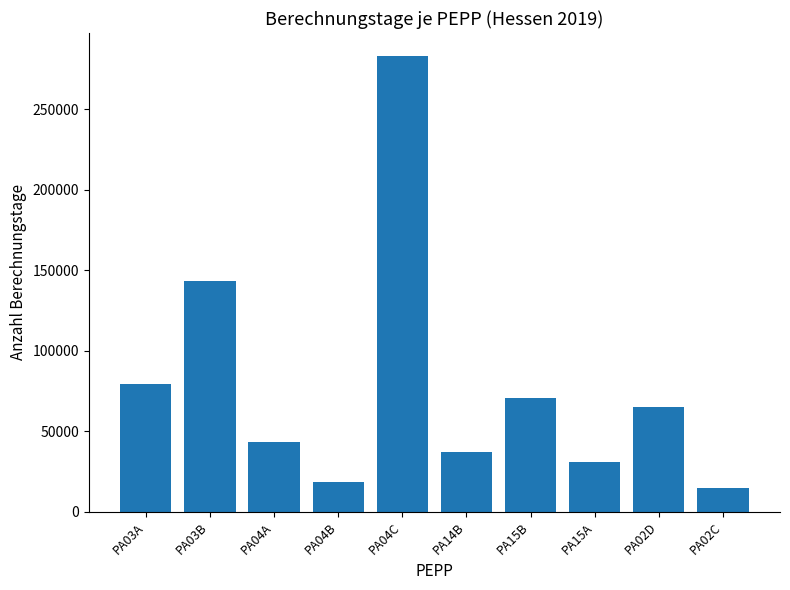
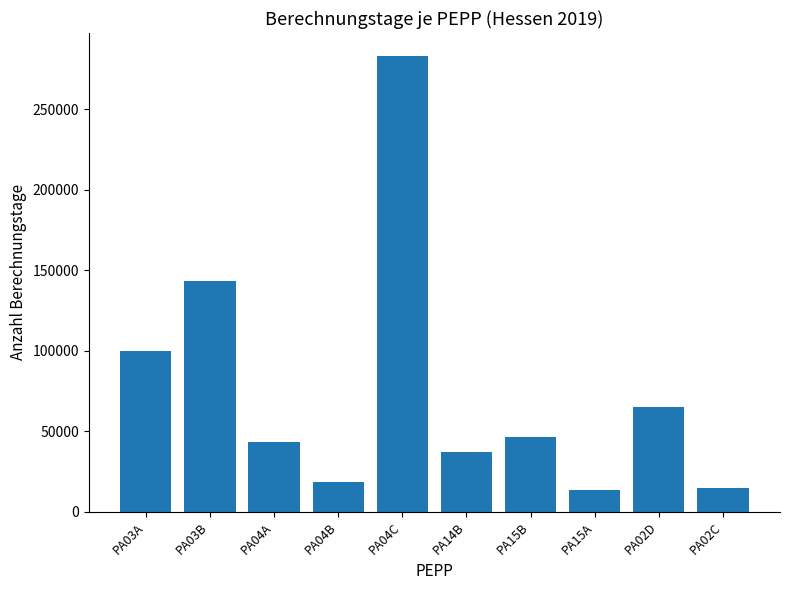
PA03A: 79000 -> 100000
PA15B: 71000 -> 47000
PA15A: 31000 -> 13000
